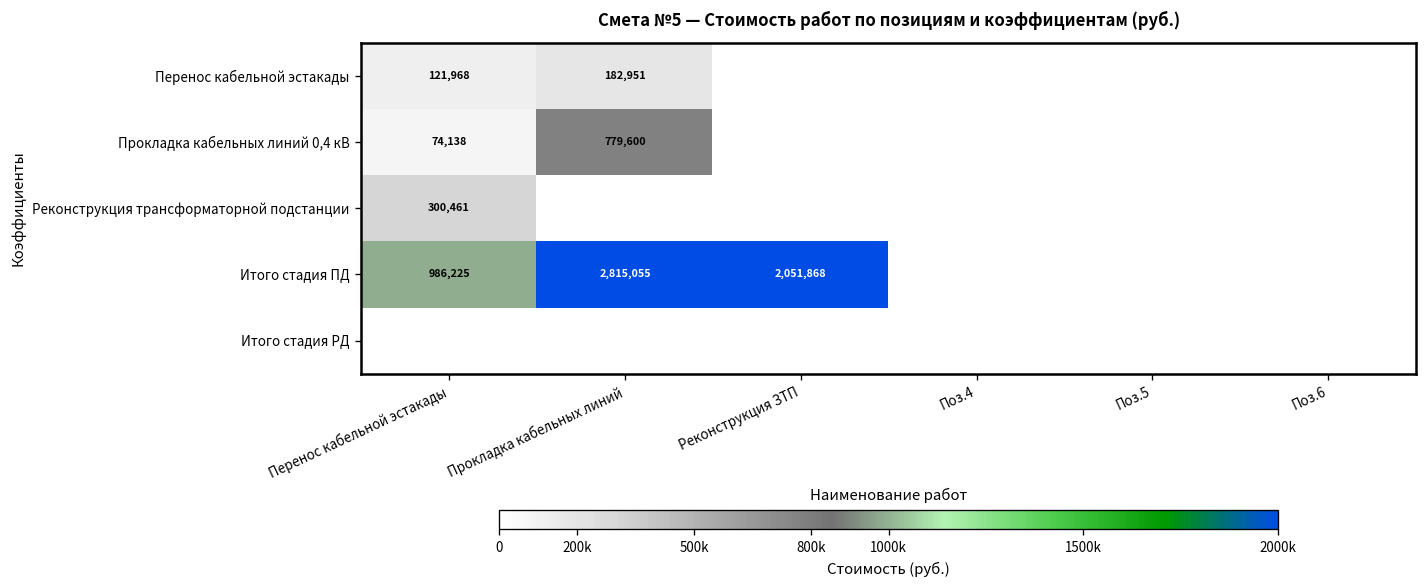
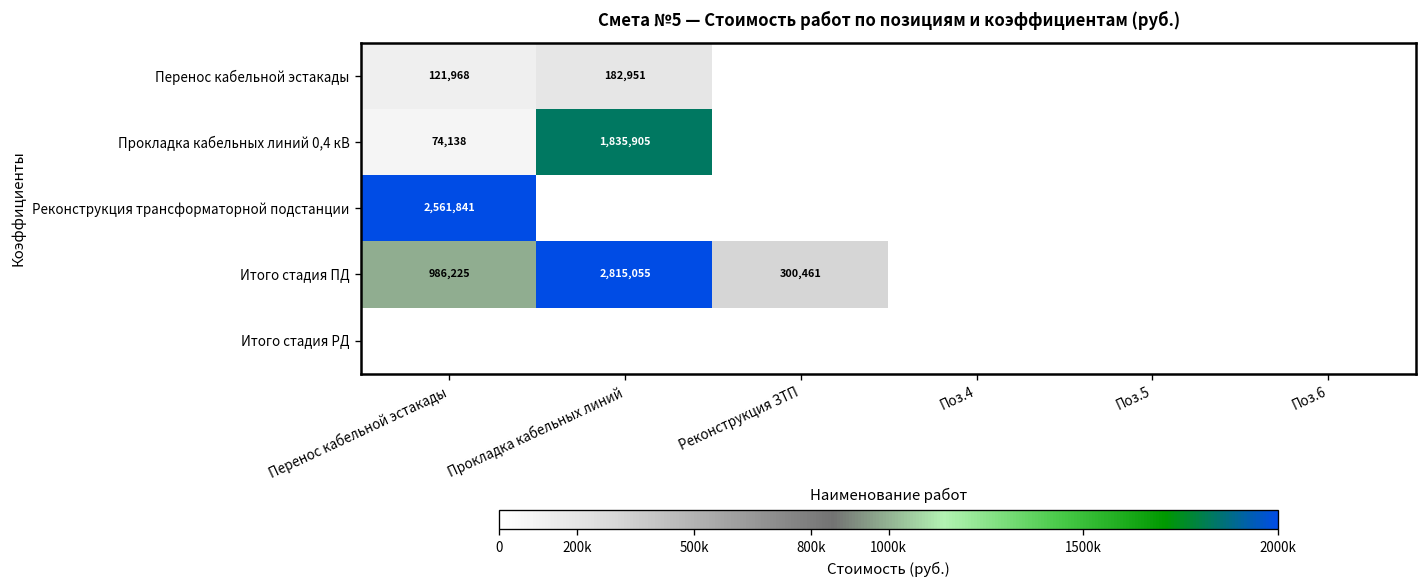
Прокладка кабельных линий 0,4 кВ, Прокладка кабельных линий: 779,600 -> 1,835,905
Реконструкция трансформаторной подстанции, Перенос кабельной эстакады: 300,461 -> 2,561,841
Итого стадия ПД, Реконструкция ЗТП: 2,051,868 -> 300,461
